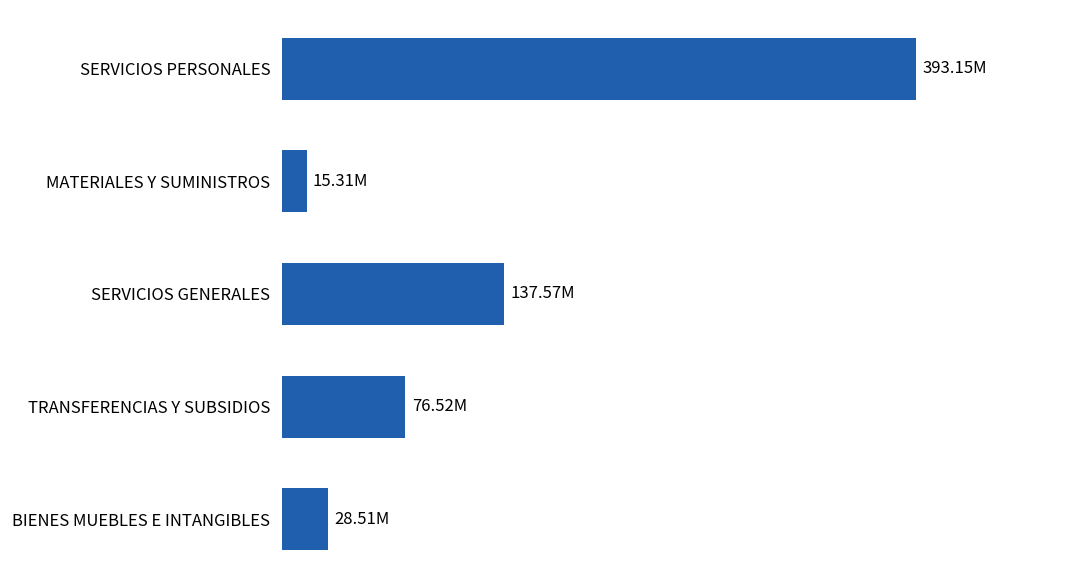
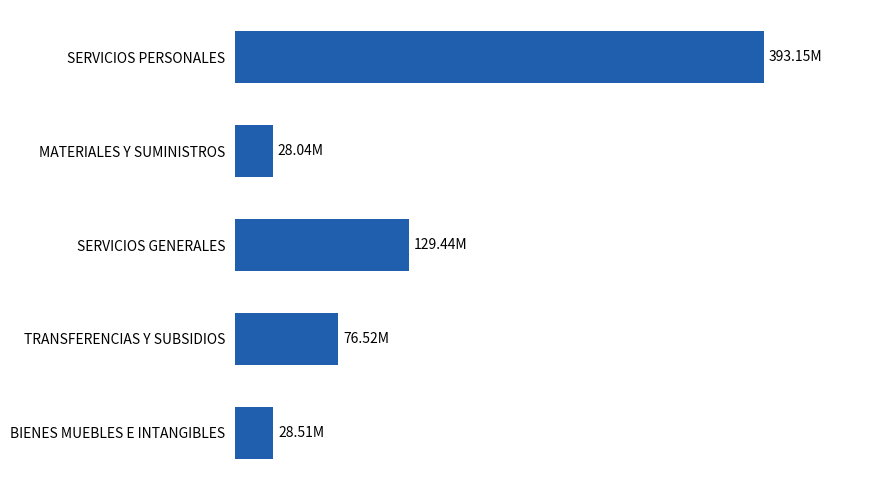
MATERIALES Y SUMINISTROS: 15.31M -> 28.04M
SERVICIOS GENERALES: 137.57M -> 129.44M
